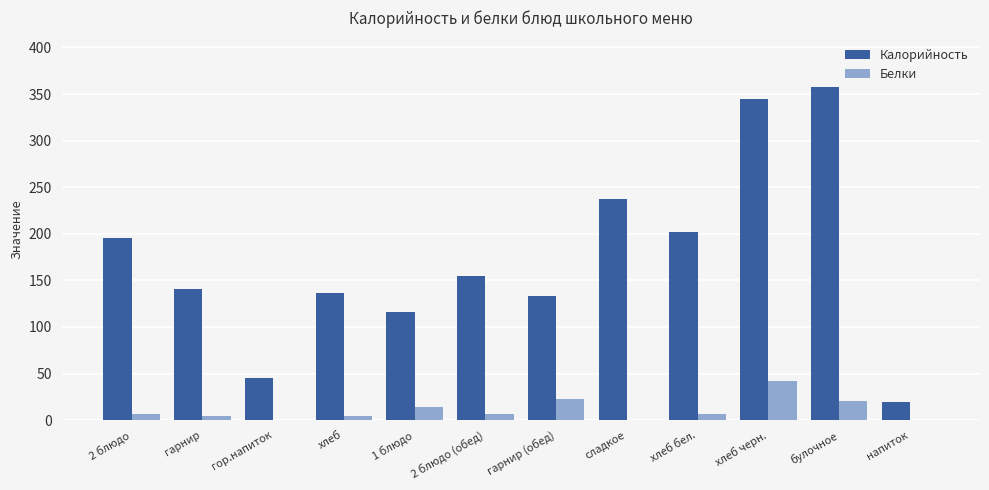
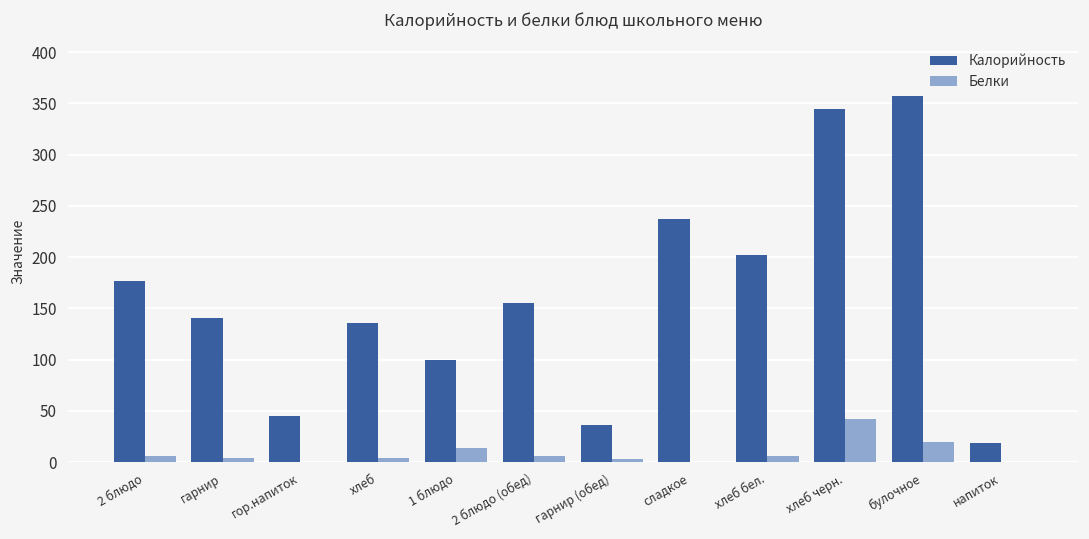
Калорийность, 2 блюдо: 200 -> 180
Калорийность, 1 блюдо: 120 -> 100
Калорийность, гарнир (обед): 130 -> 40
Белки, гарнир (обед): 20 -> 0
